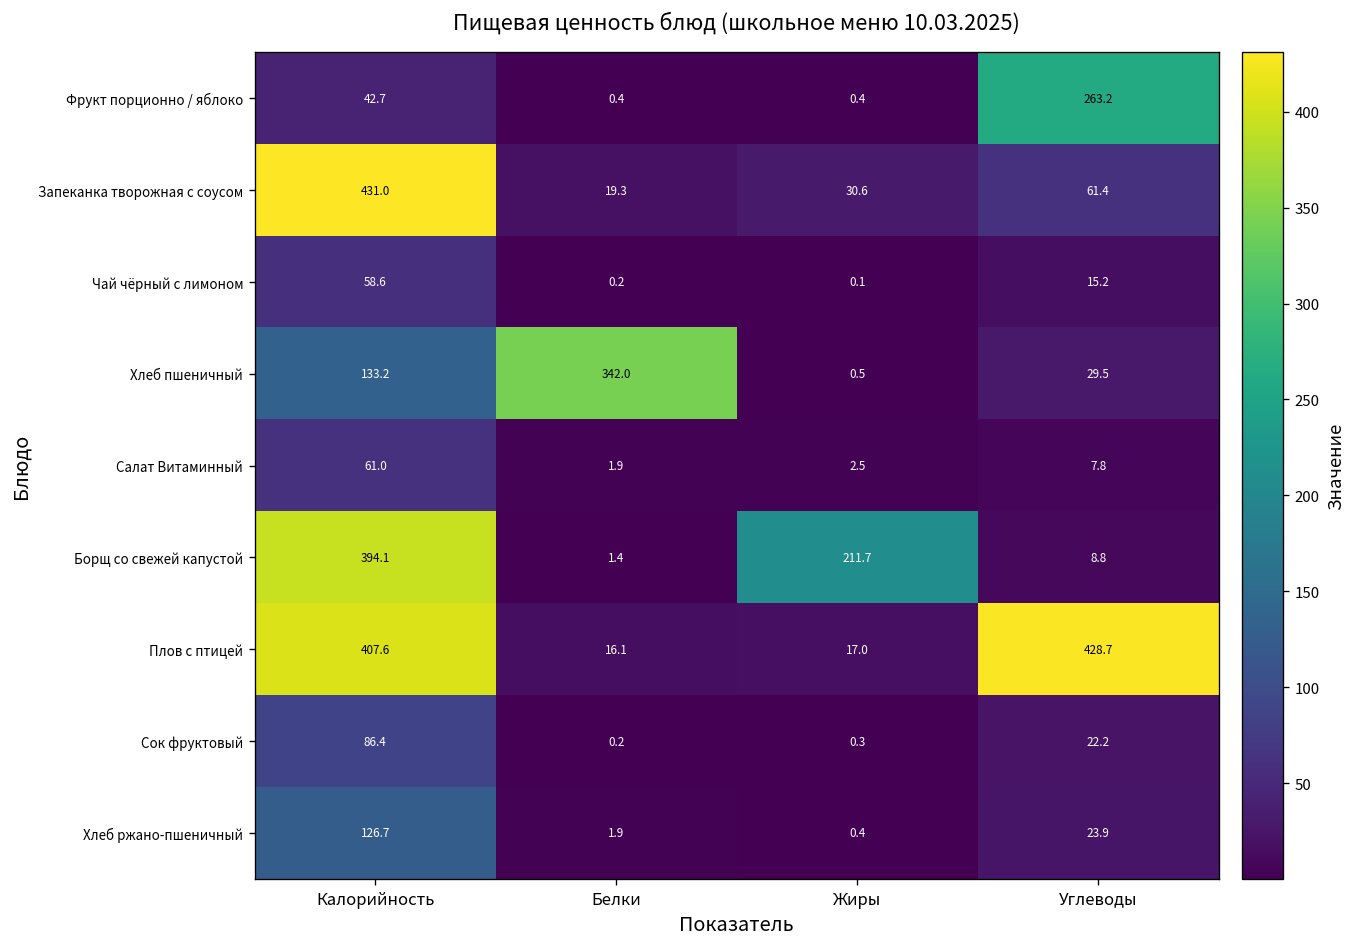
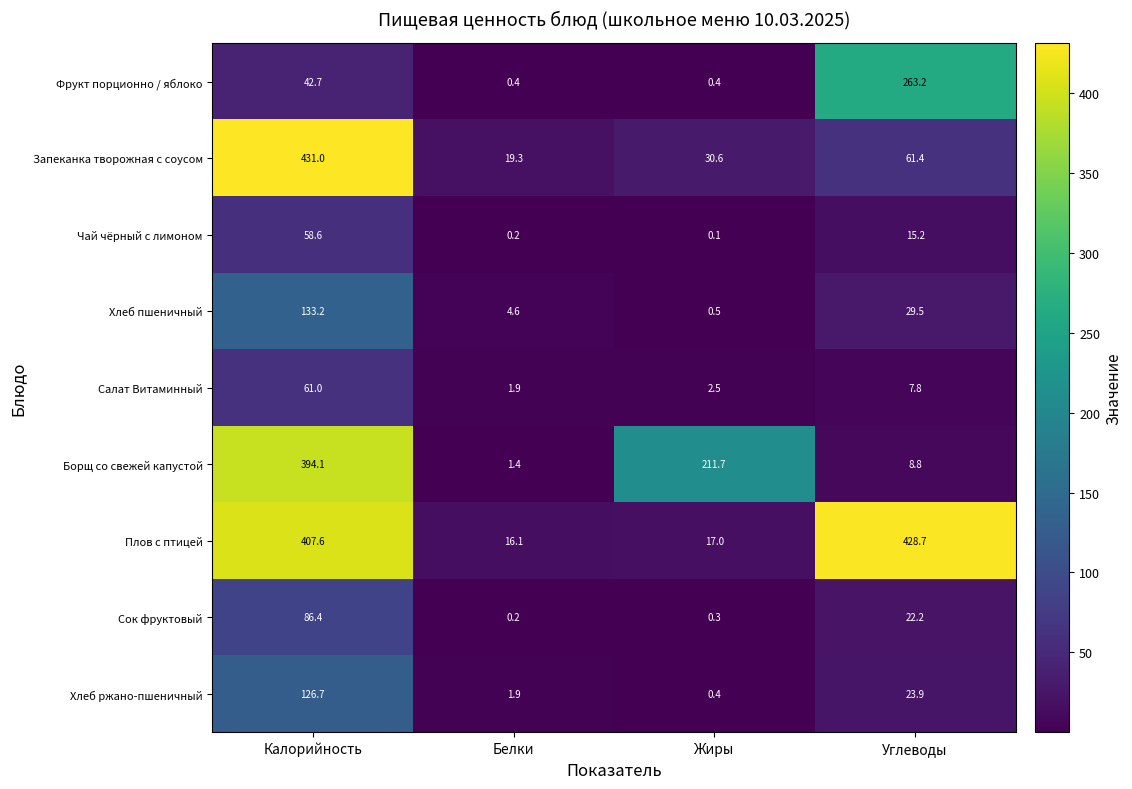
Хлеб пшеничный, Белки: 342.0 -> 4.6
